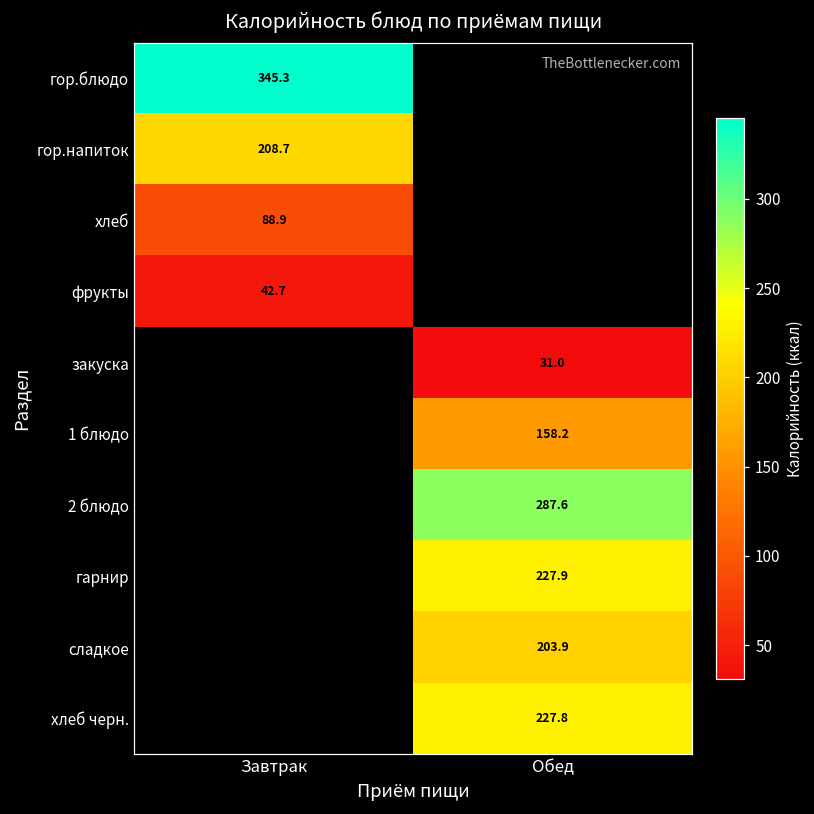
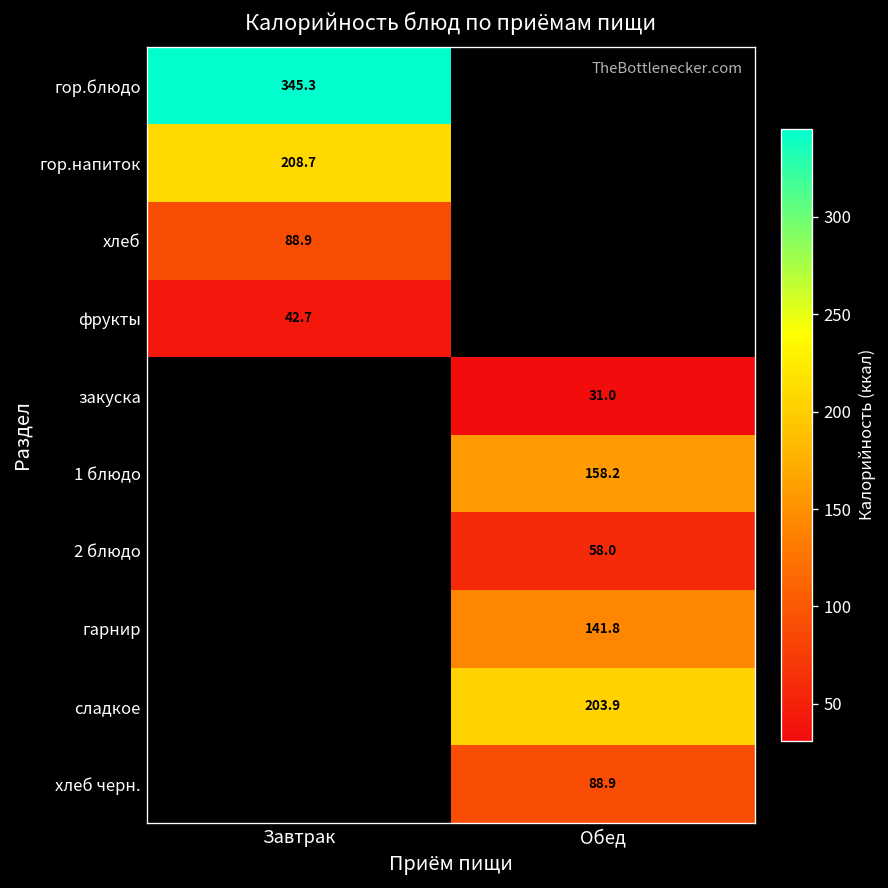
2 блюдо, Обед: 287.6 -> 58.0
гарнир, Обед: 227.9 -> 141.8
хлеб черн., Обед: 227.8 -> 88.9
